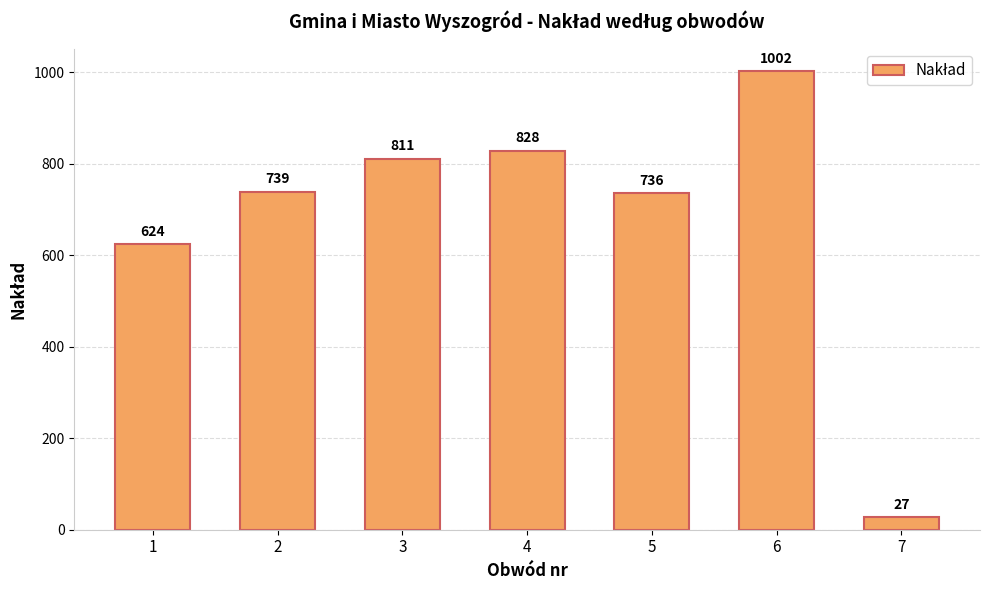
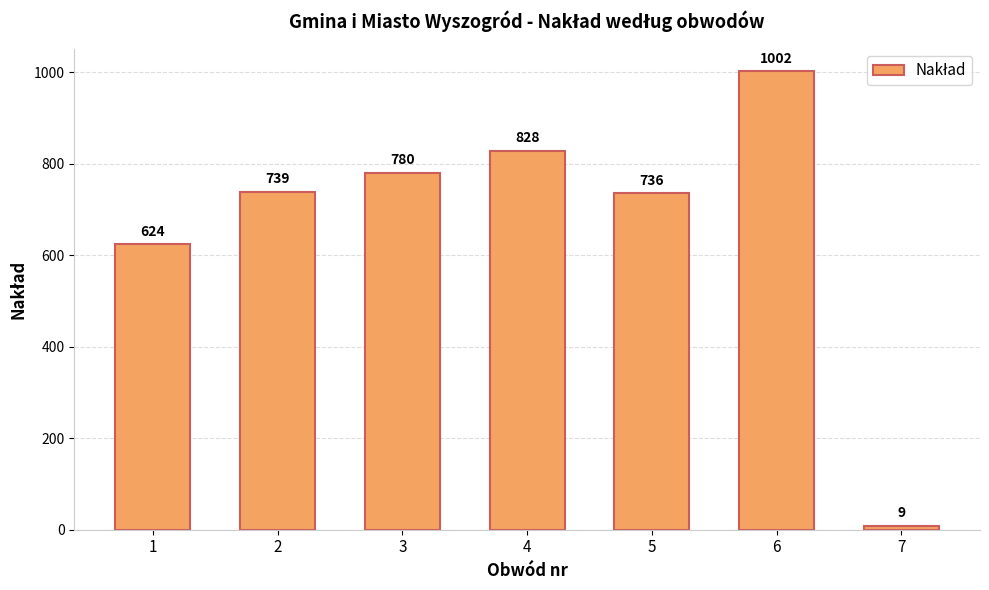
3: 811 -> 780
7: 27 -> 9
